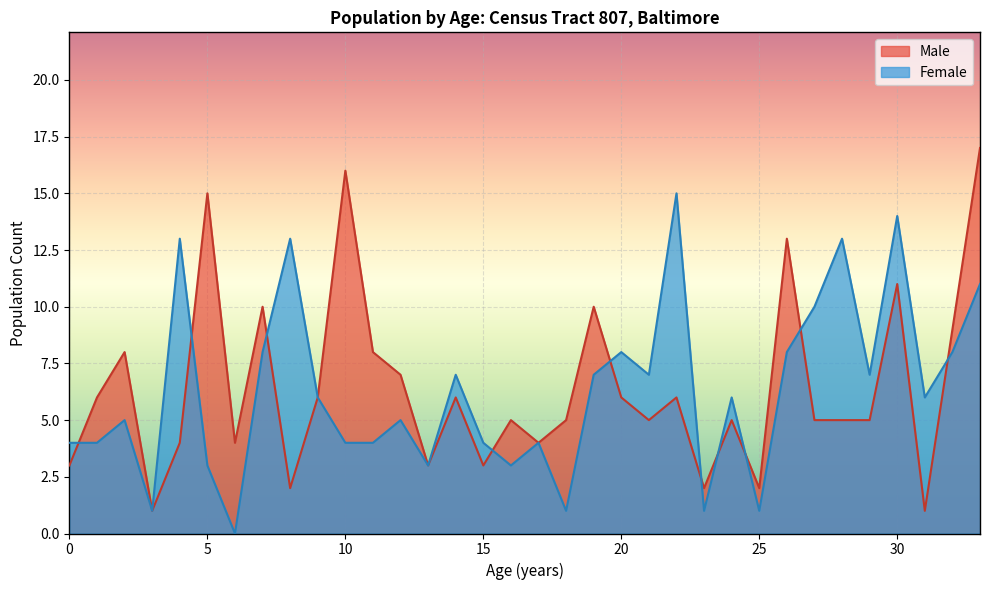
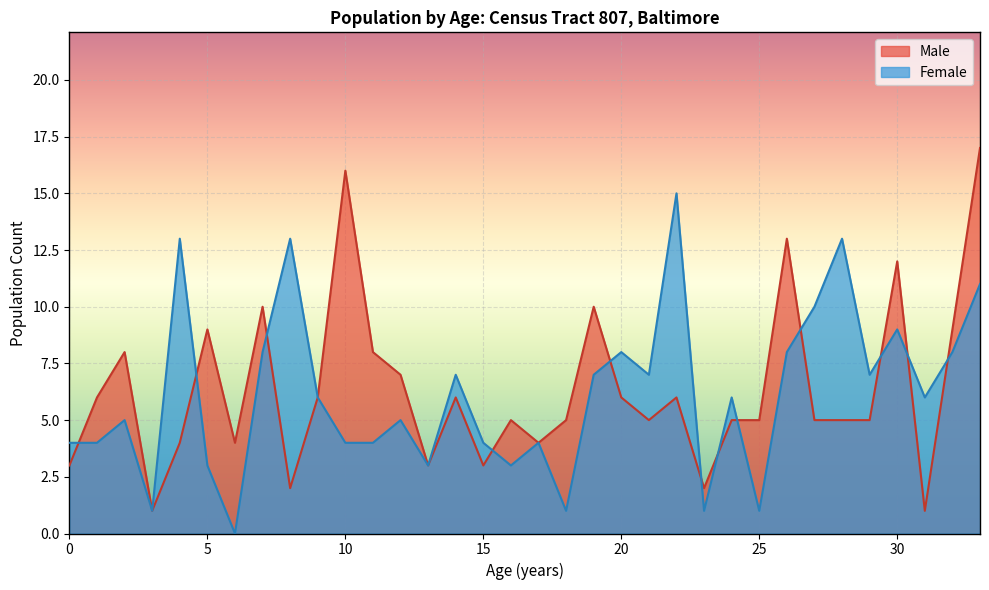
Male, 5: 15 -> 9
Male, 25: 2 -> 5
Male, 30: 11 -> 12
Female, 30: 14 -> 9
